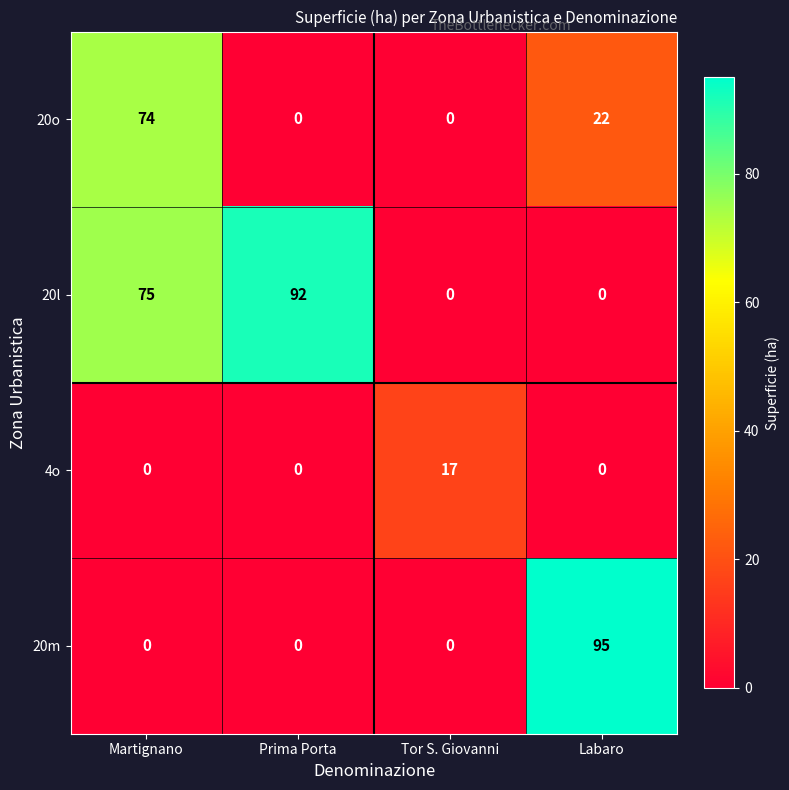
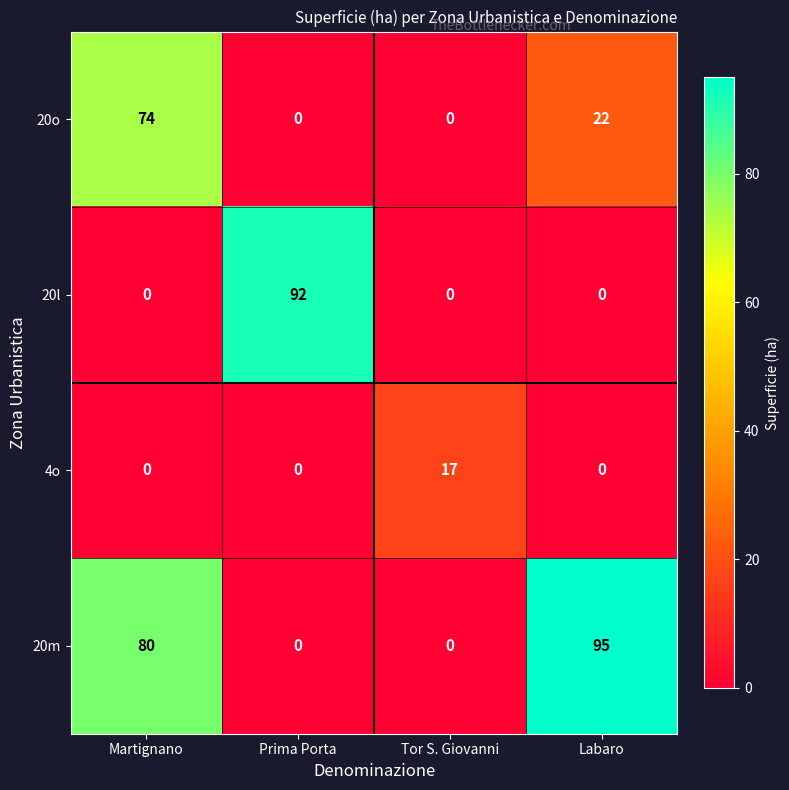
20l, Martignano: 75 -> 0
20m, Martignano: 0 -> 80
